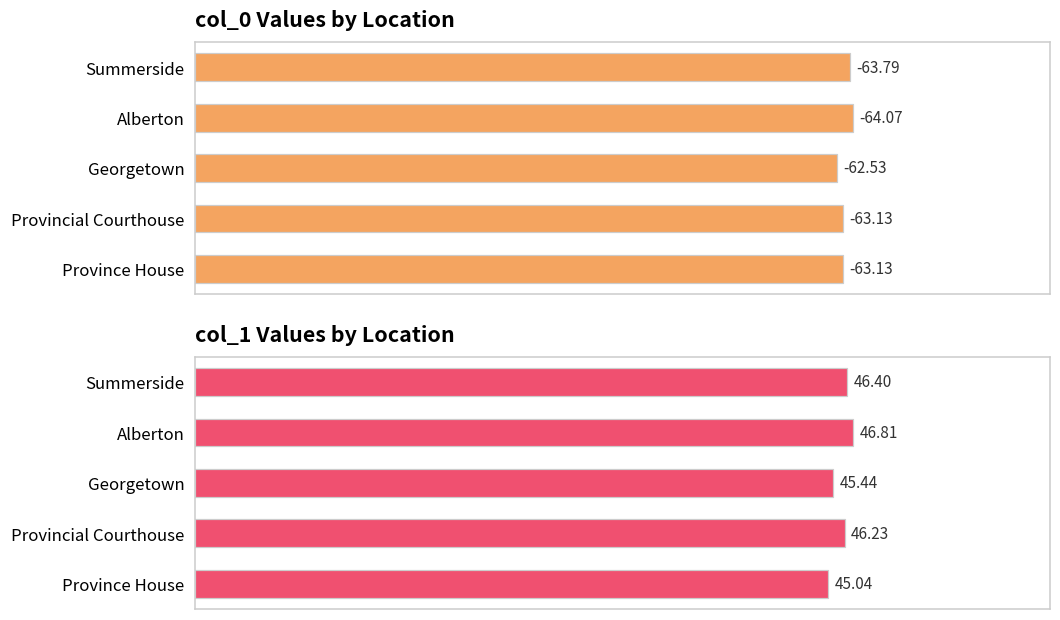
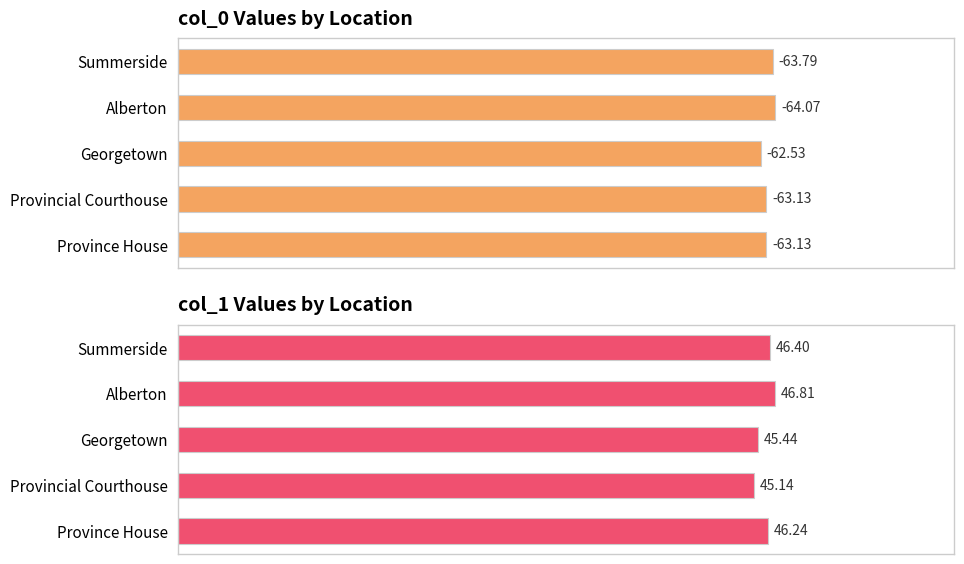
col_1 Values by Location, Provincial Courthouse: 46.23 -> 45.14
col_1 Values by Location, Province House: 45.04 -> 46.24
